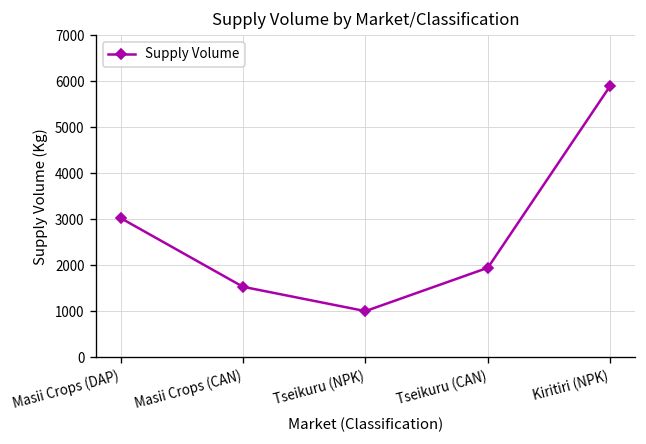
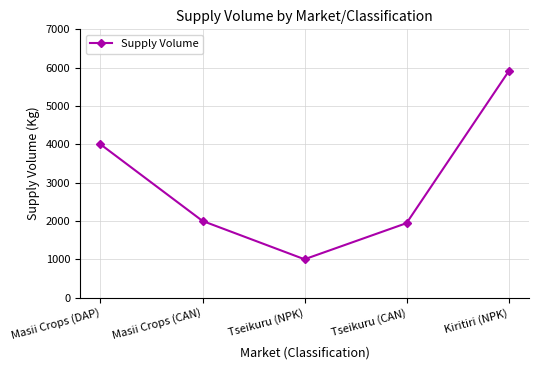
Masii Crops (DAP): 3000 -> 4000
Masii Crops (CAN): 1500 -> 2000
